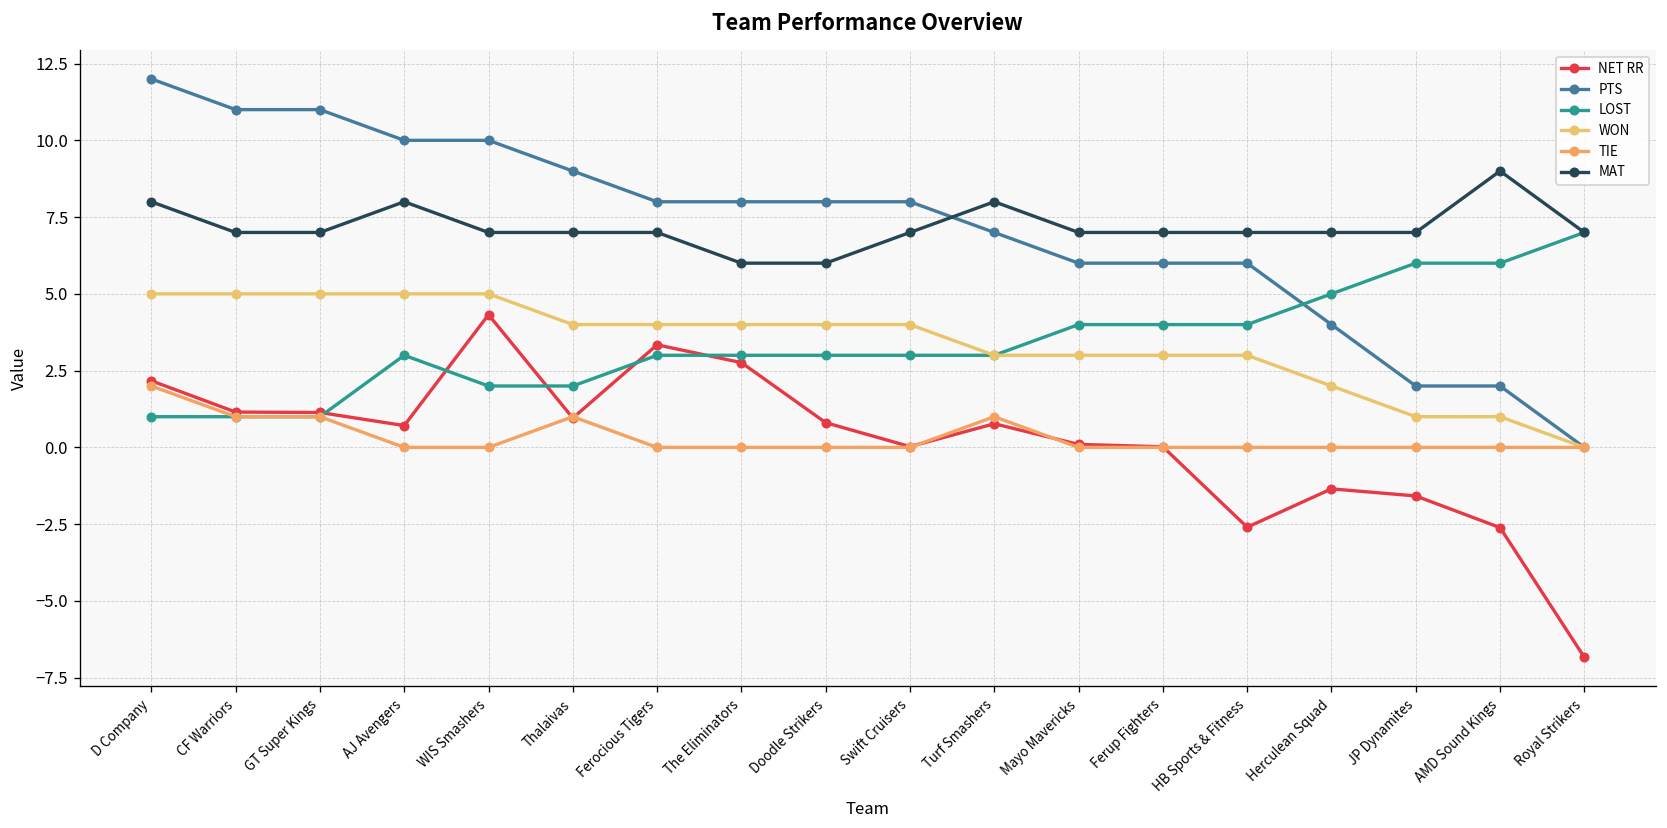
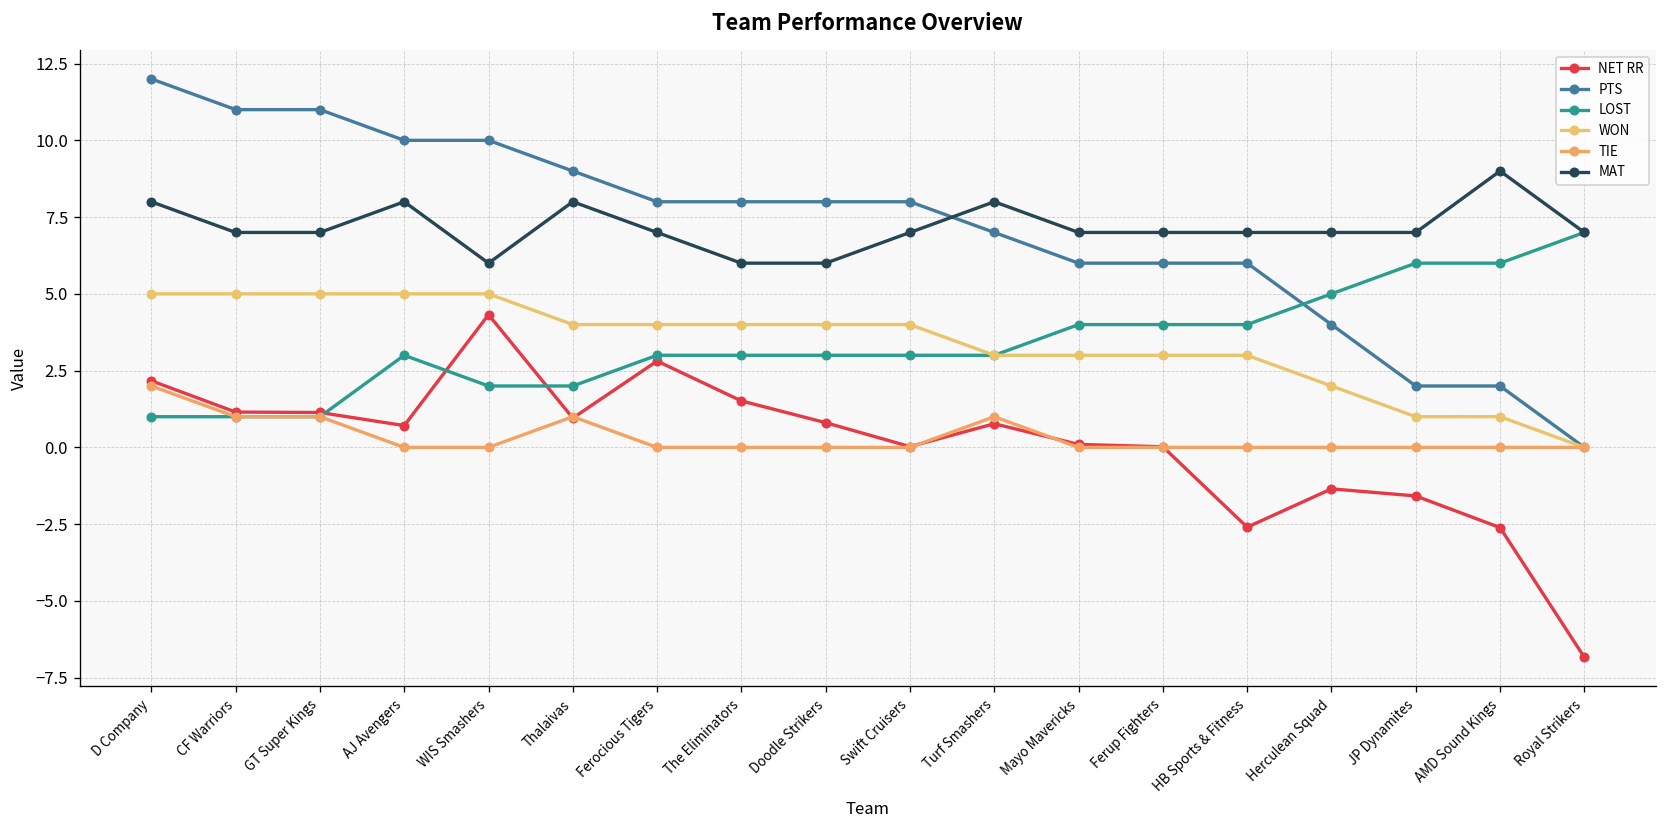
MAT, WIS Smashers: 7 -> 6
MAT, Thalaivas: 7 -> 8
NET RR, Ferocious Tigers: 3.3 -> 2.8
NET RR, The Eliminators: 2.8 -> 1.5
